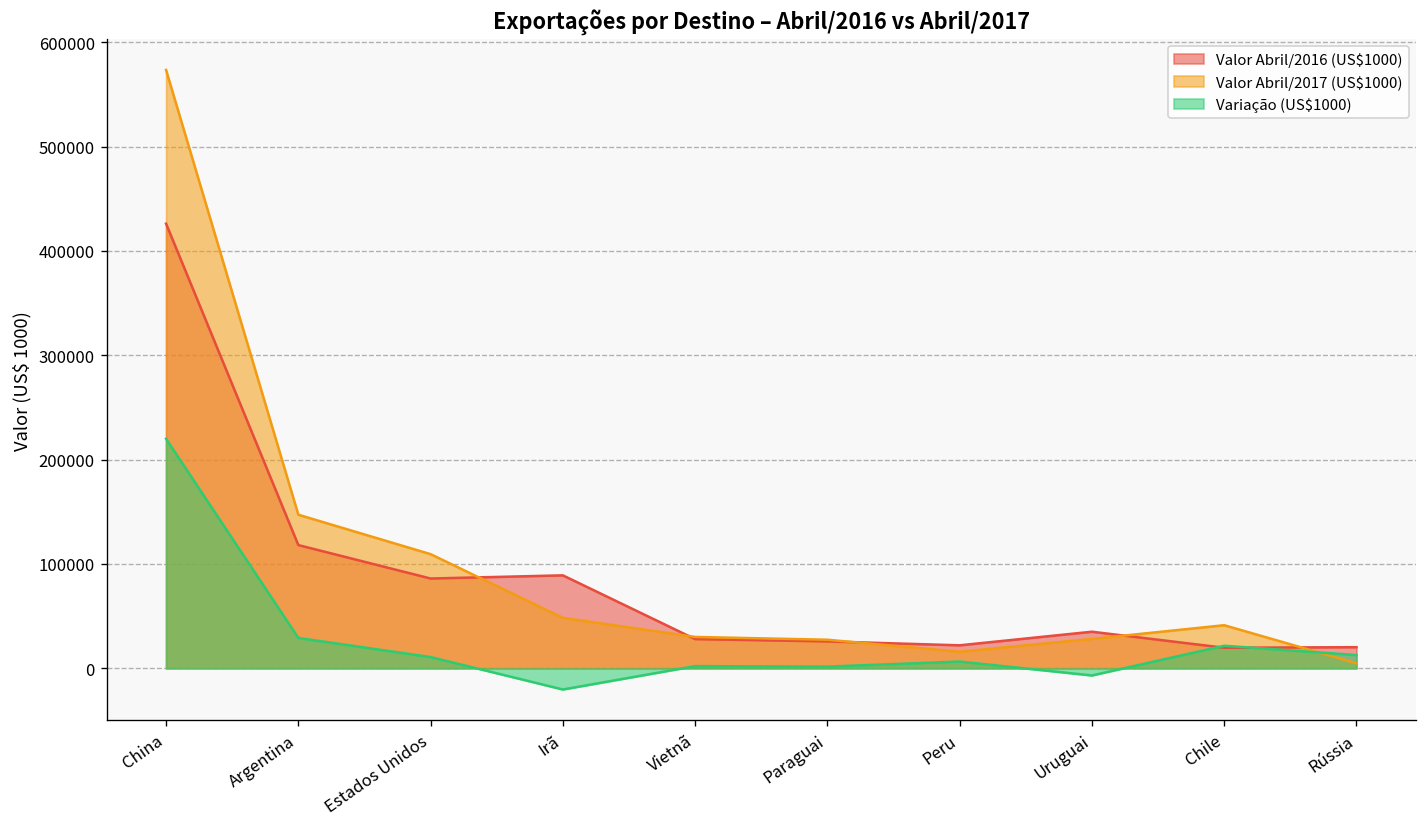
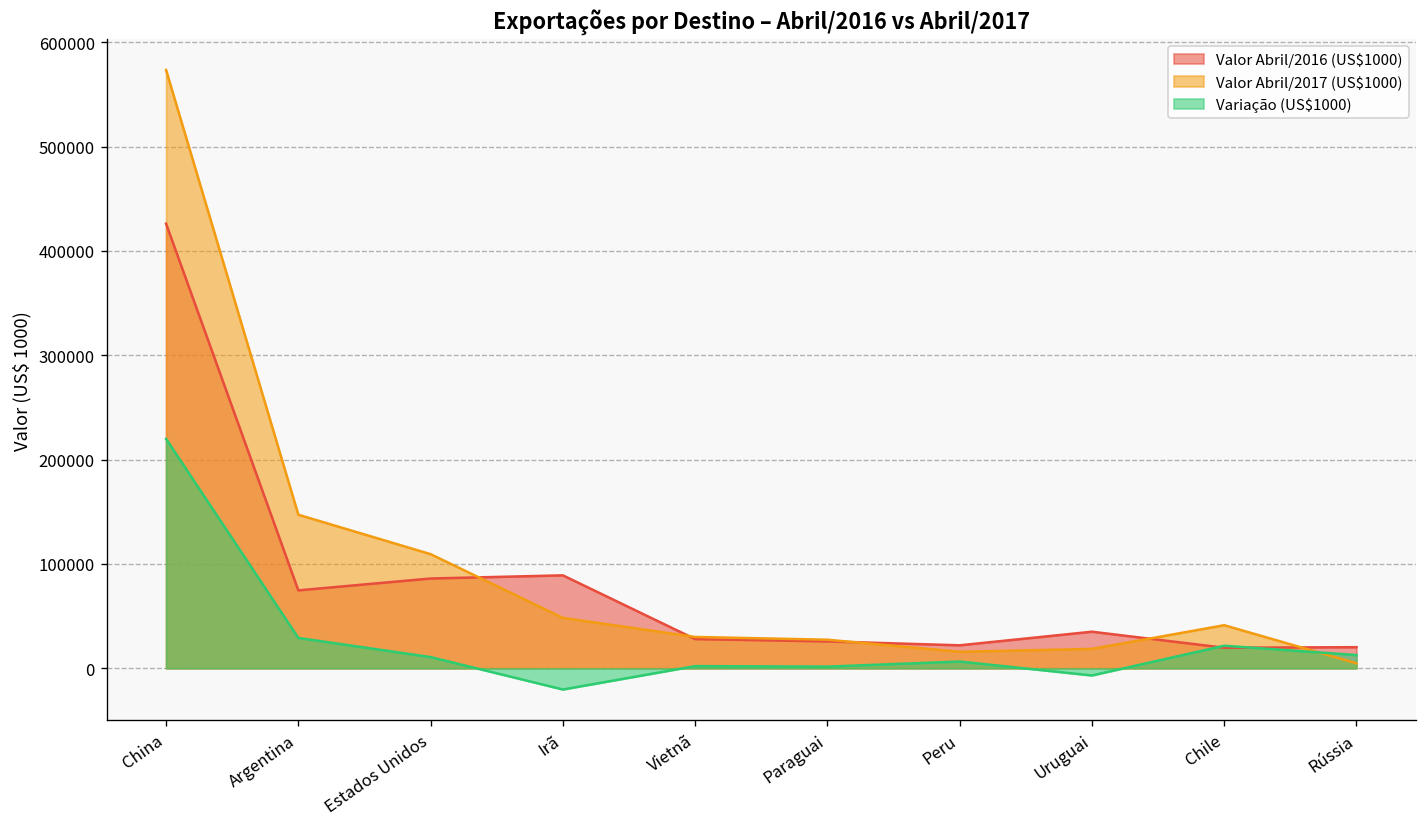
Valor Abril/2016 (US$1000), Argentina: 120000 -> 70000
Valor Abril/2017 (US$1000), Uruguai: 30000 -> 20000
